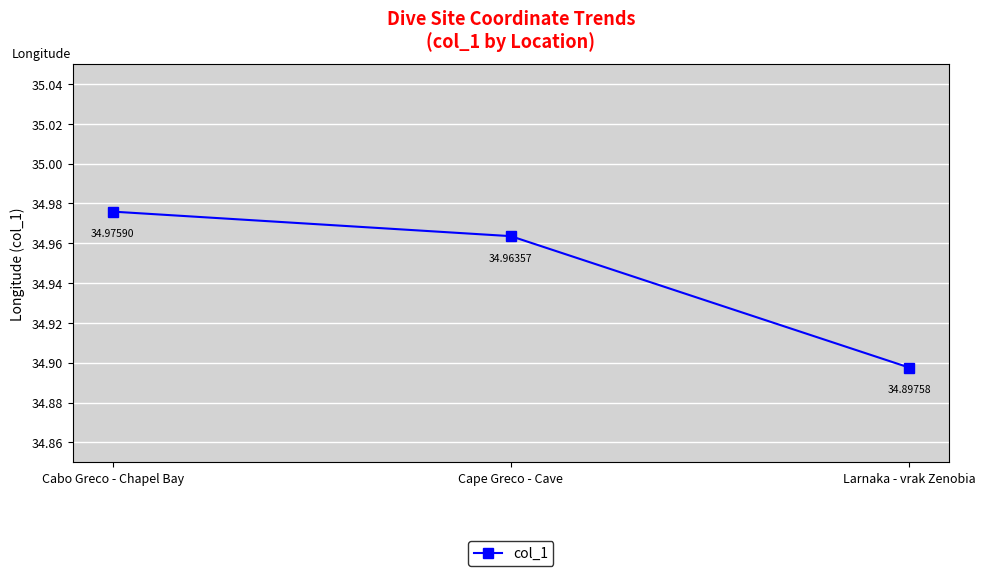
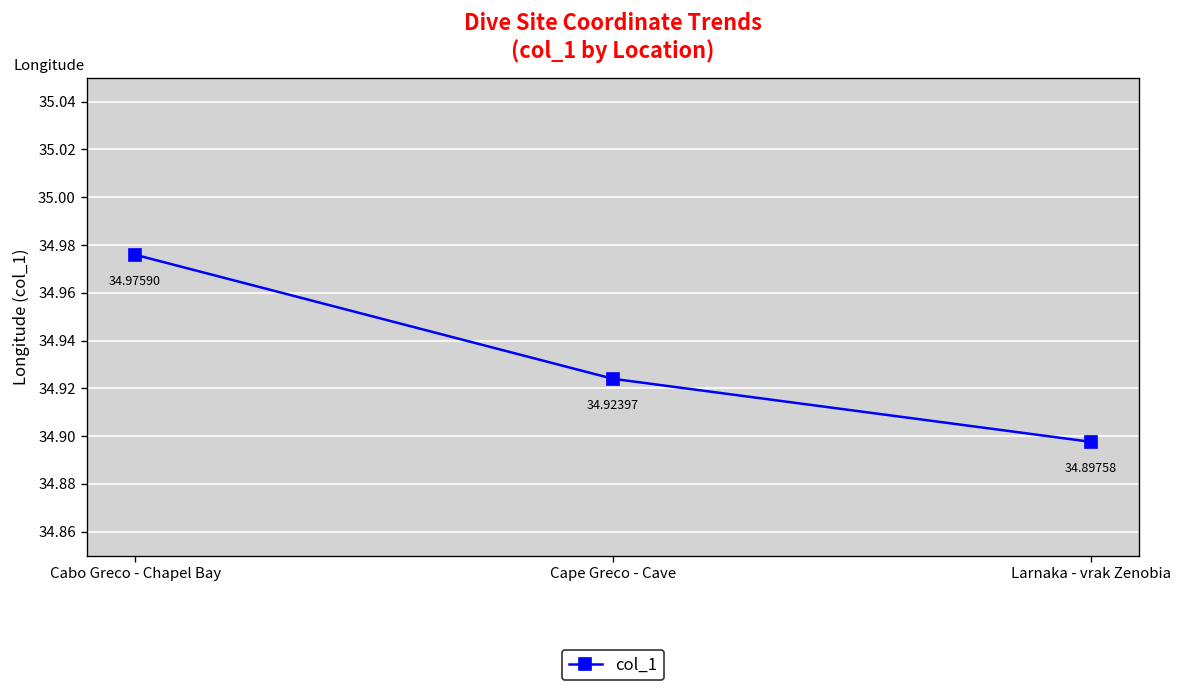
Cape Greco - Cave: 34.96357 -> 34.92397
